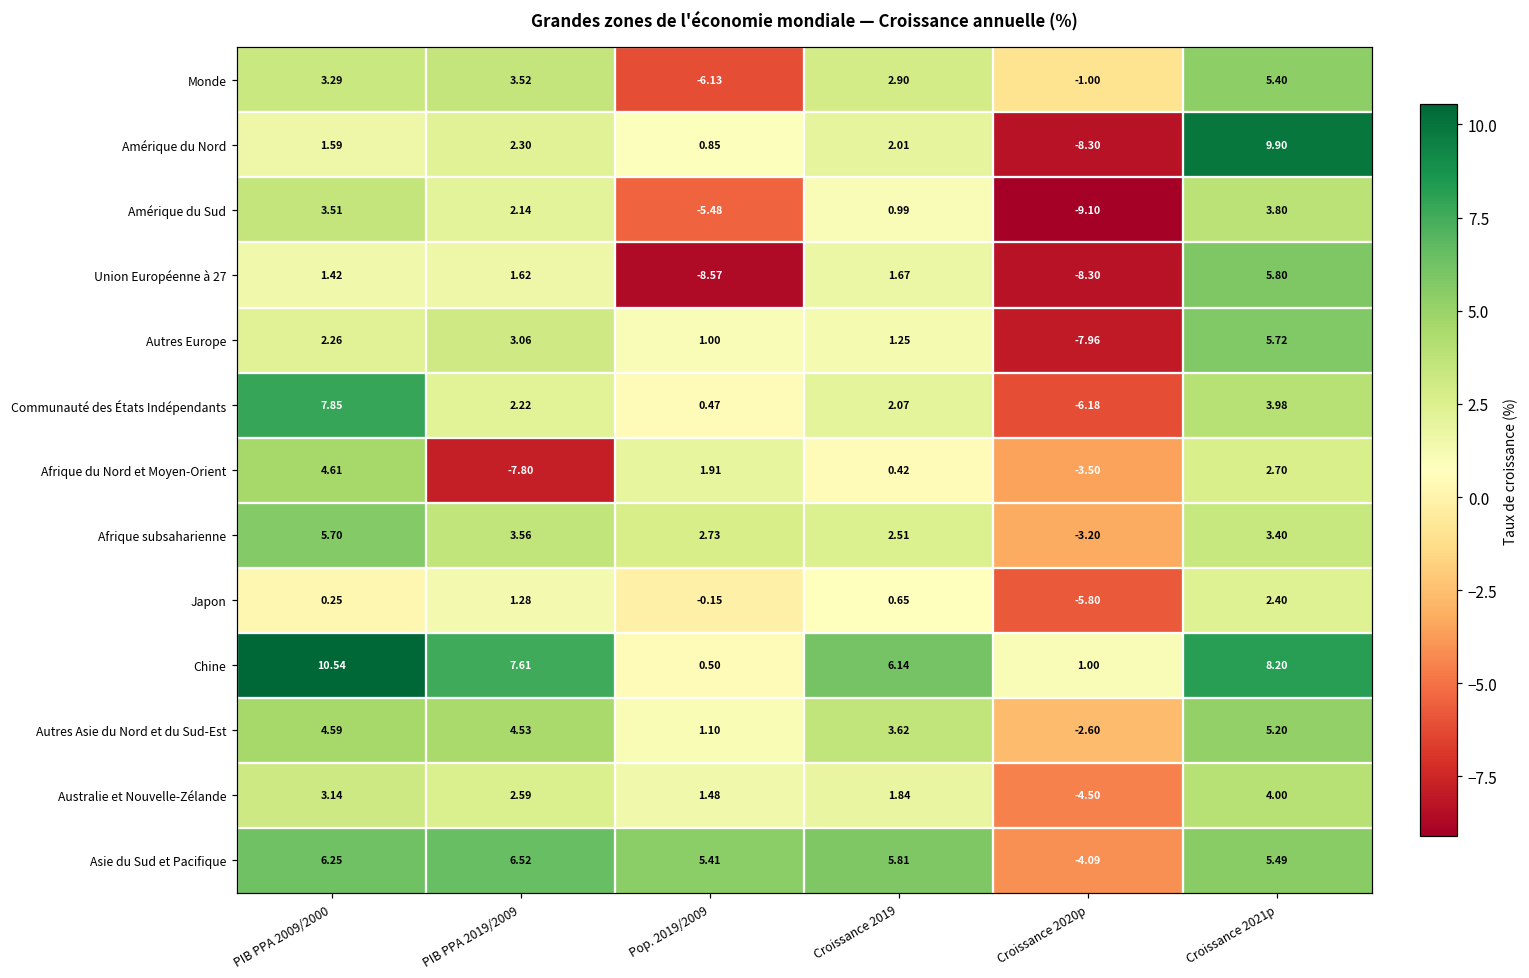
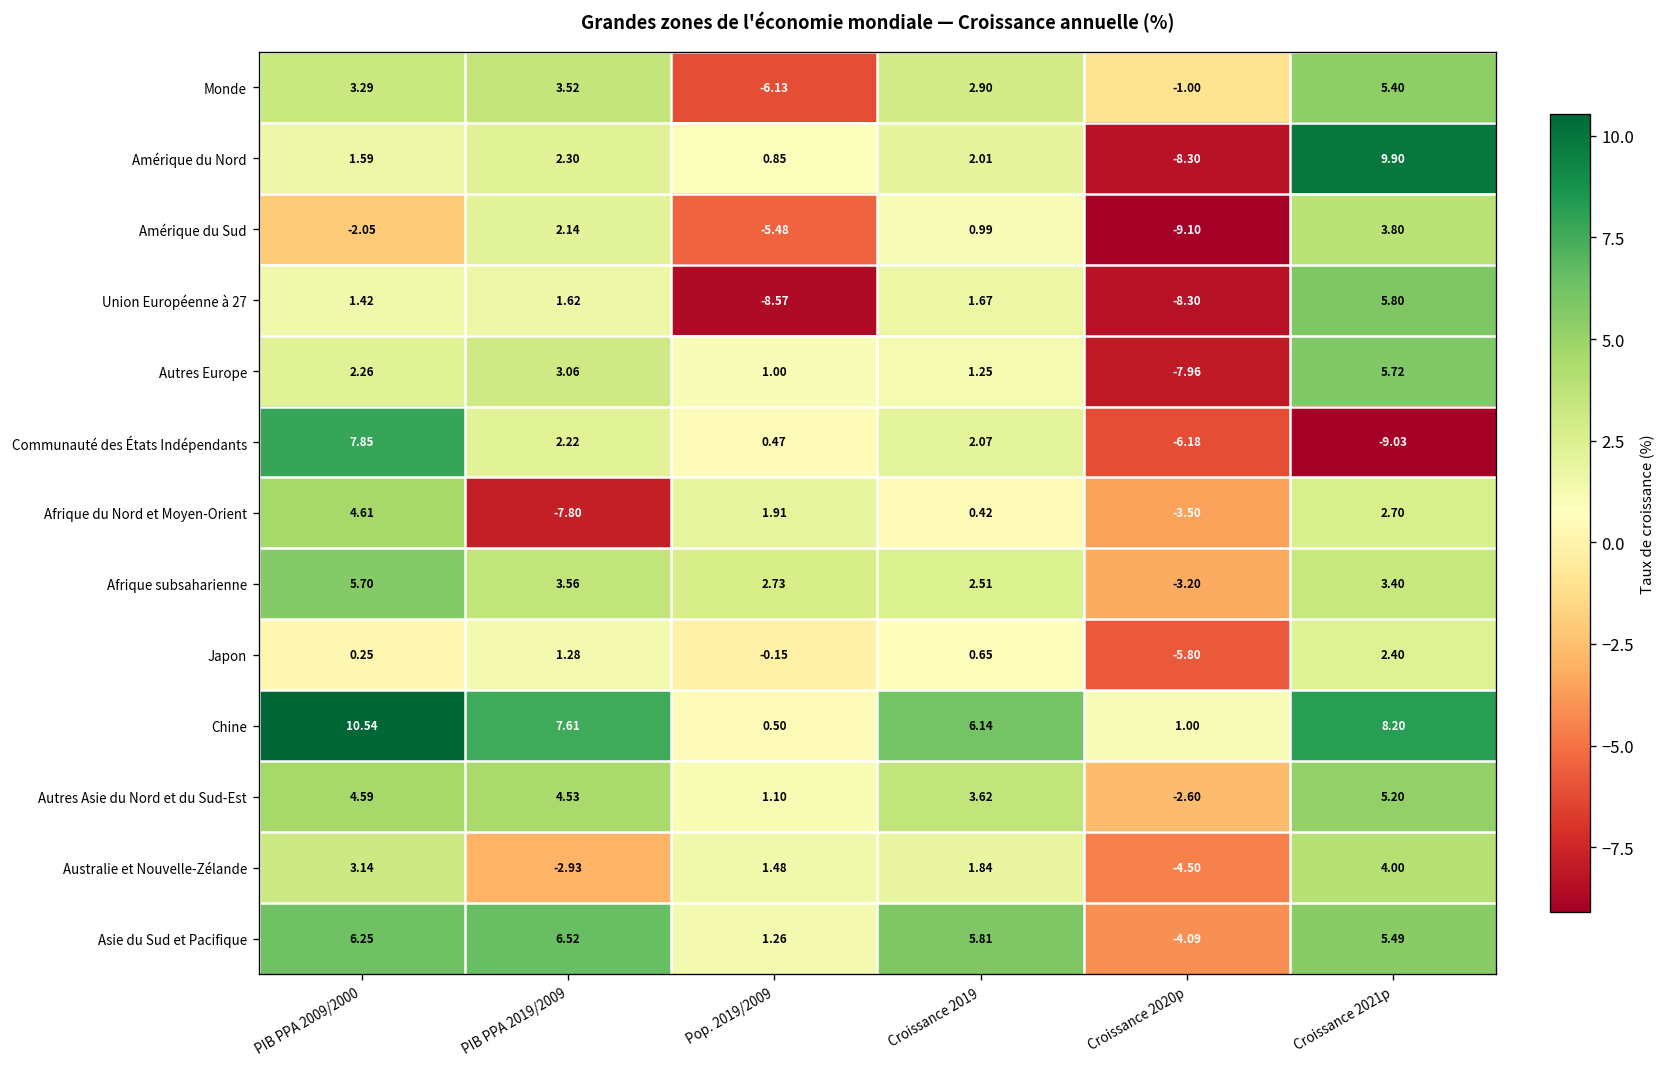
Amérique du Sud, PIB PPA 2009/2000: 3.51 -> -2.05
Communauté des États Indépendants, Croissance 2021p: 3.98 -> -9.03
Australie et Nouvelle-Zélande, PIB PPA 2019/2009: 2.59 -> -2.93
Asie du Sud et Pacifique, Pop. 2019/2009: 5.41 -> 1.26
